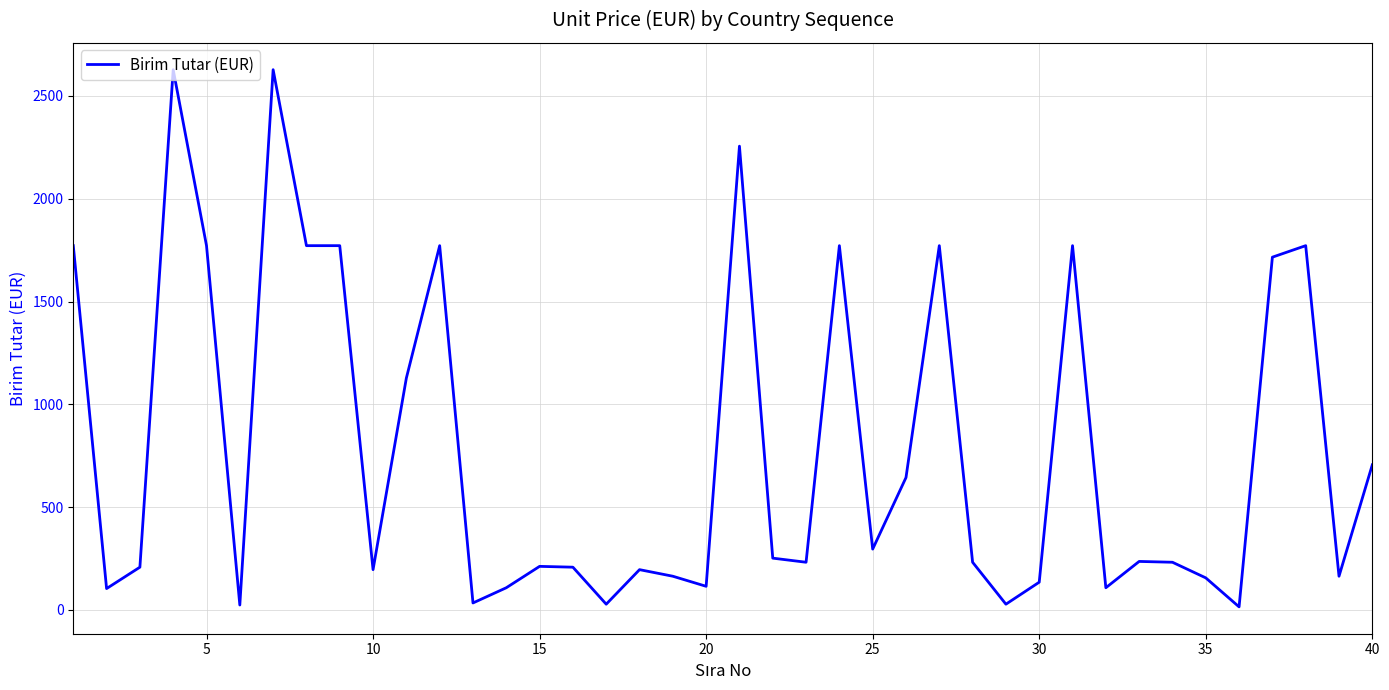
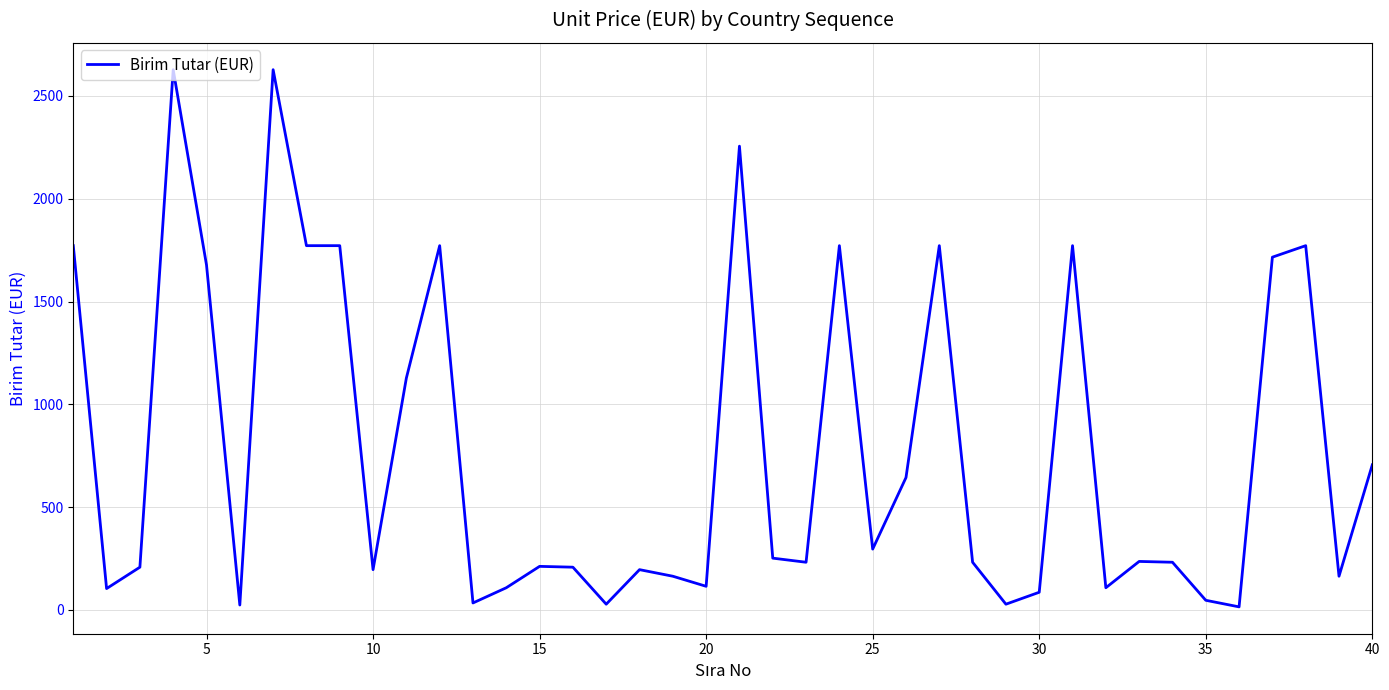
5: 1770 -> 1680
30: 140 -> 90
35: 160 -> 50
